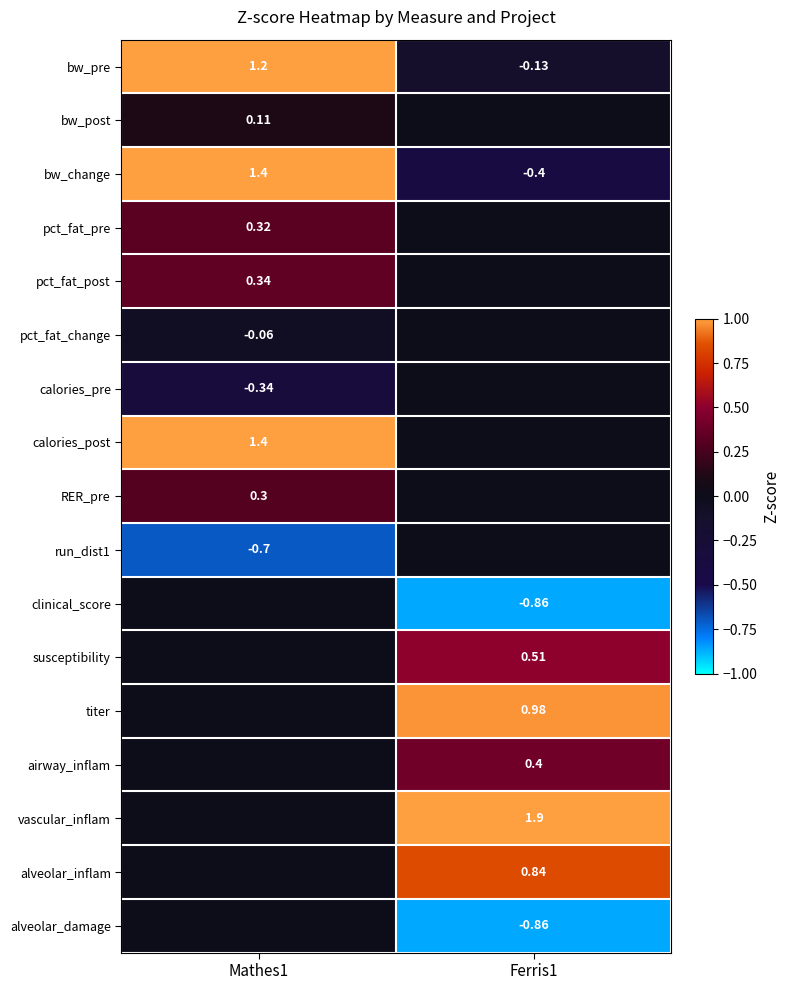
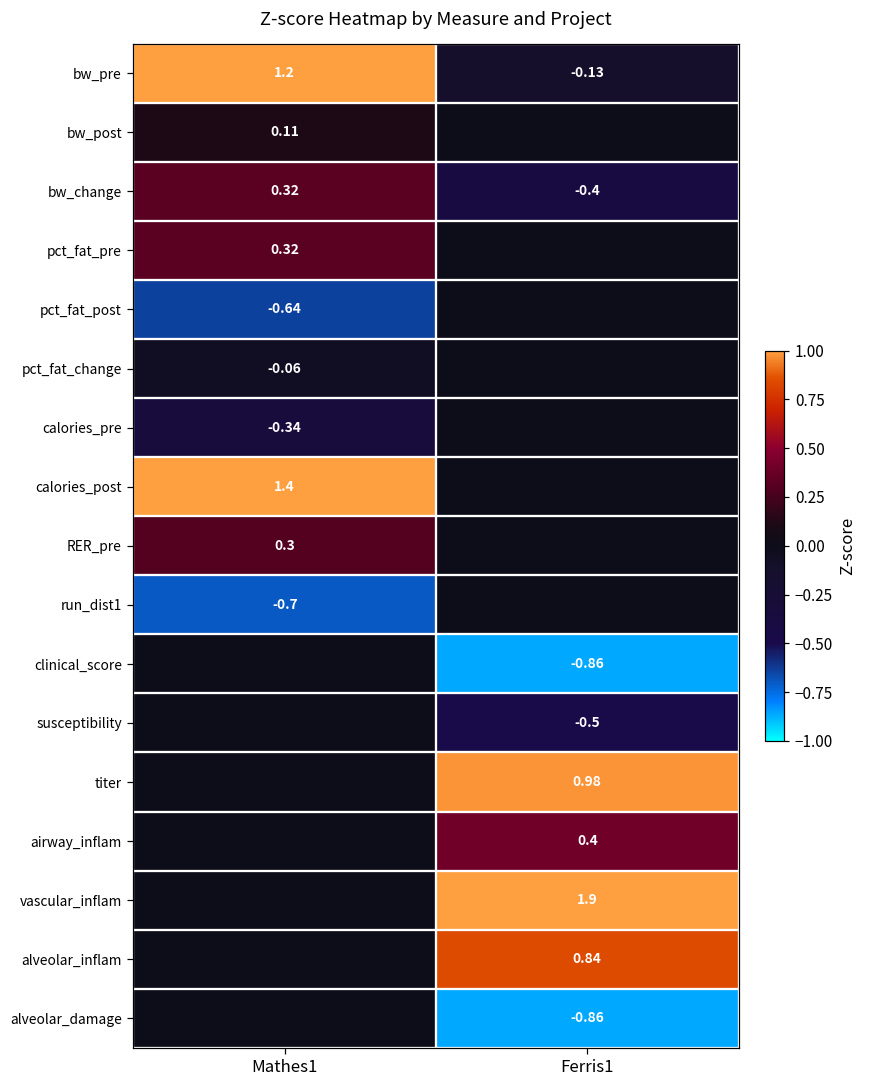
bw_change, Mathes1: 1.4 -> 0.32
pct_fat_post, Mathes1: 0.34 -> -0.64
susceptibility, Ferris1: 0.51 -> -0.5
